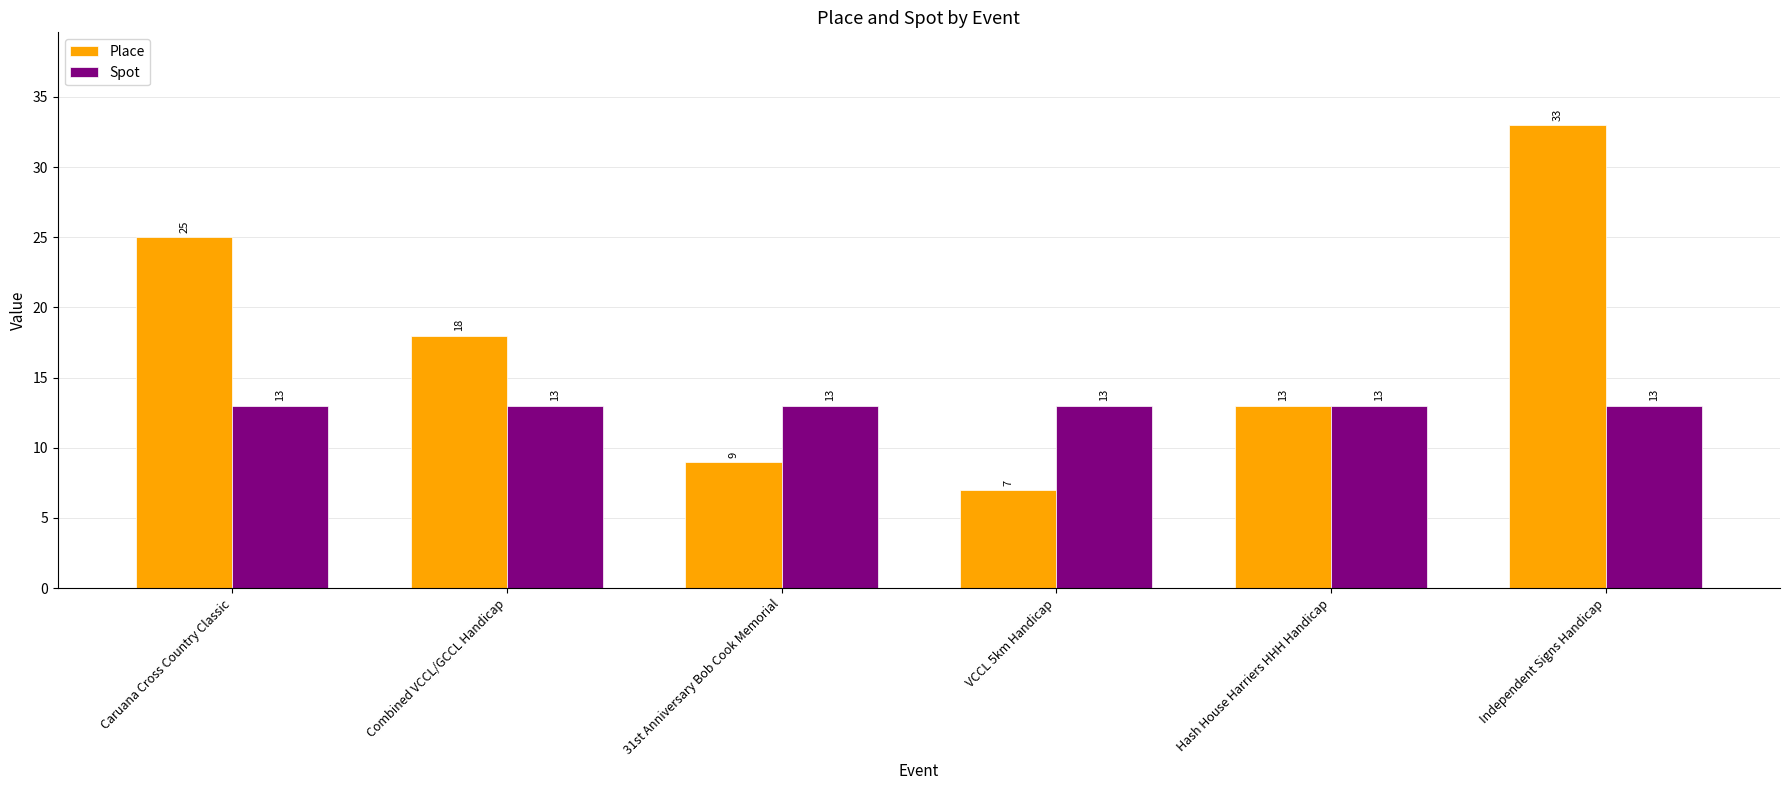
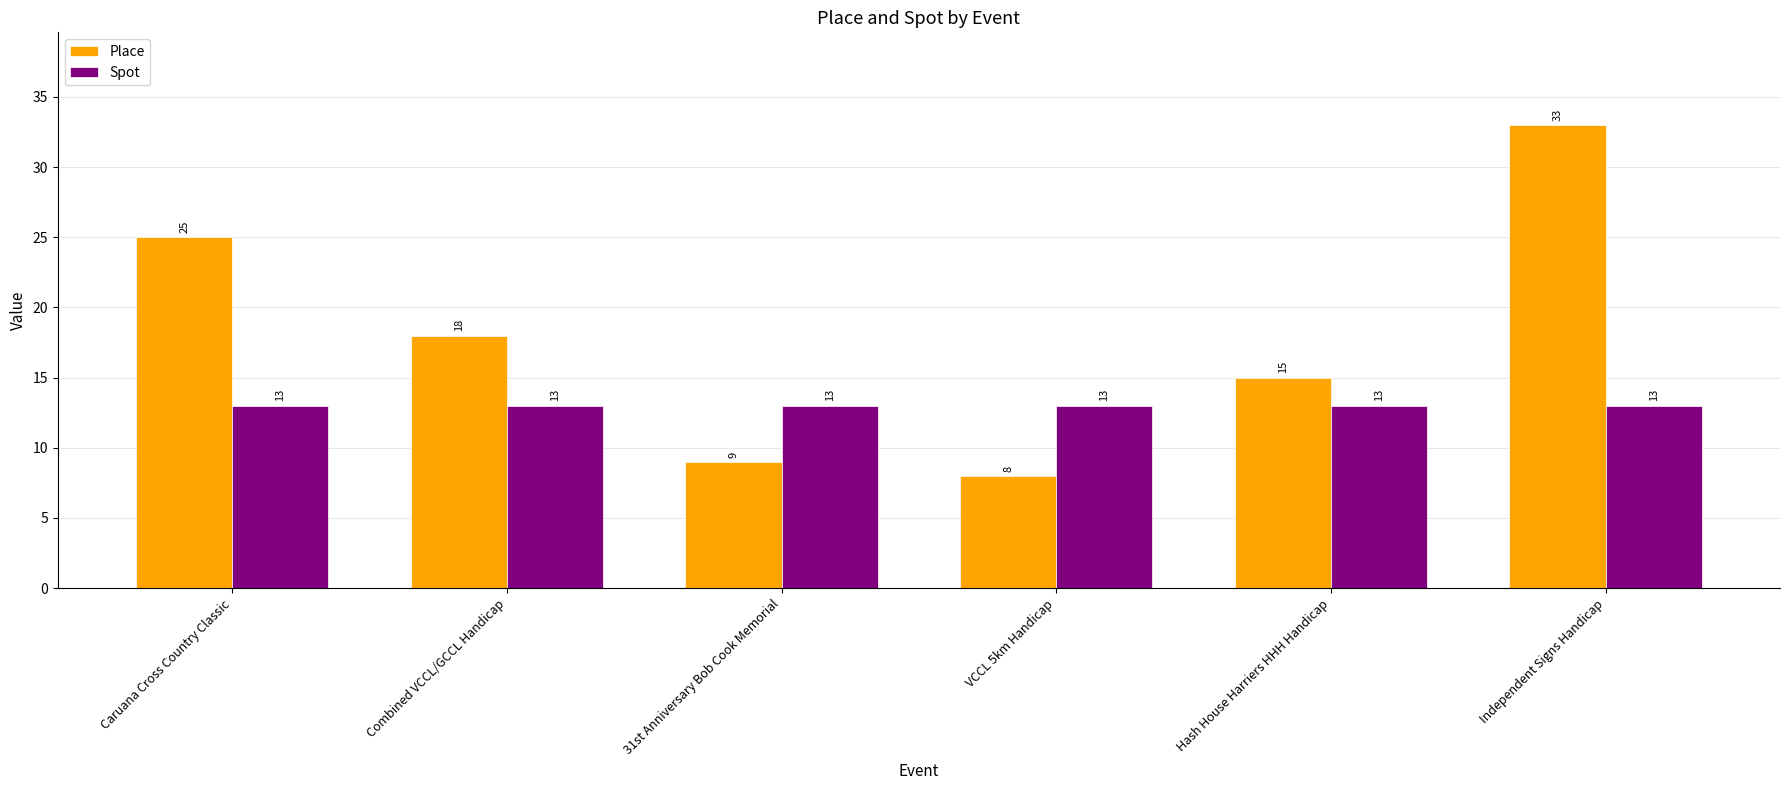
Place, VCCL 5km Handicap: 7 -> 8
Place, Hash House Harriers HHH Handicap: 13 -> 15
